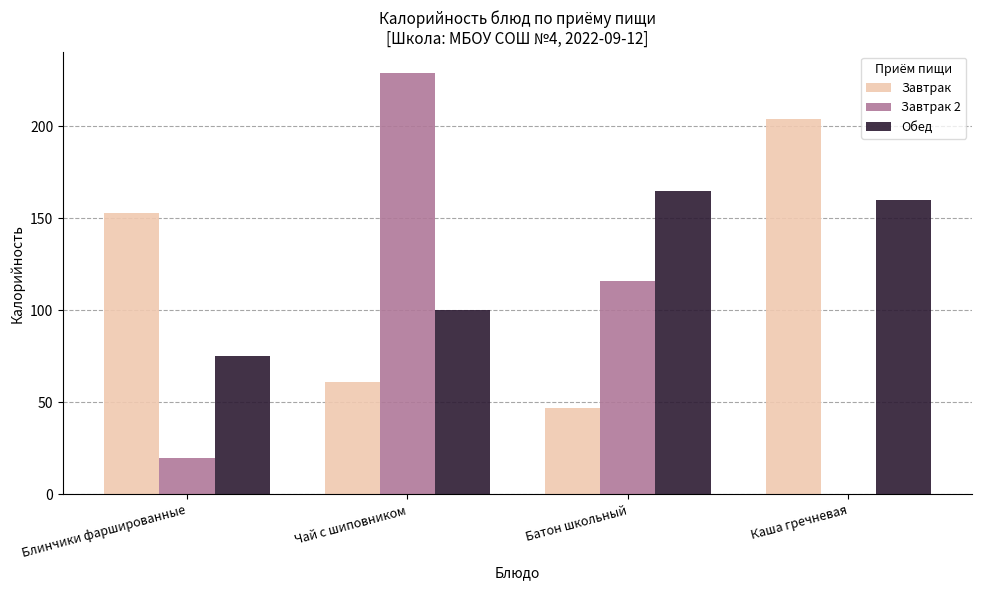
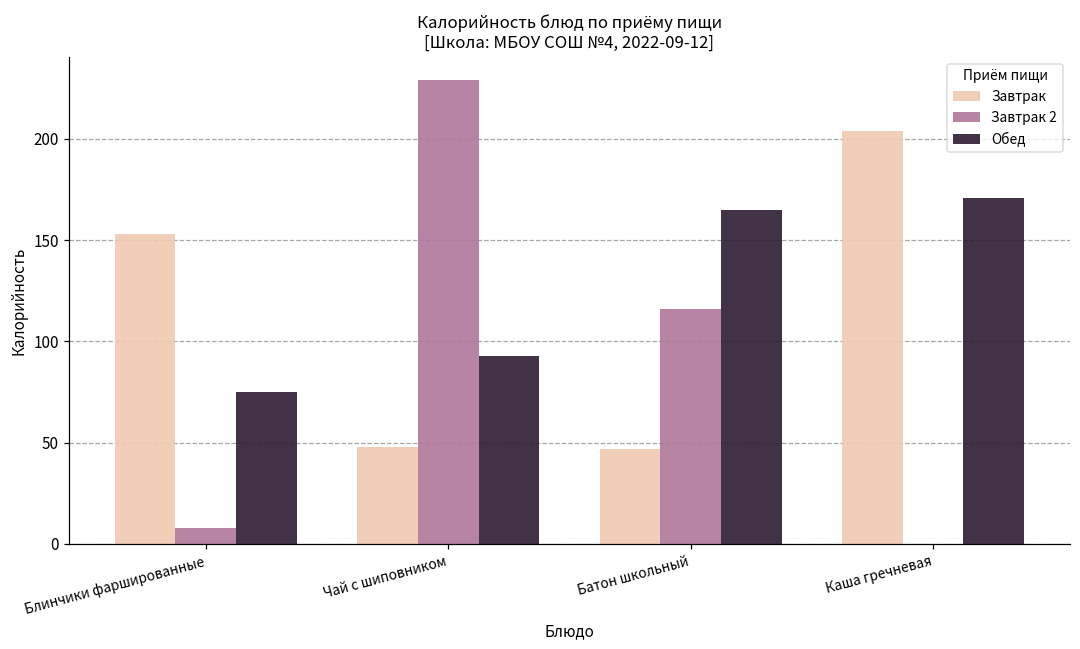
Завтрак 2, Блинчики фаршированные: 20 -> 8
Завтрак, Чай с шиповником: 61 -> 48
Обед, Чай с шиповником: 100 -> 93
Обед, Каша гречневая: 160 -> 171
